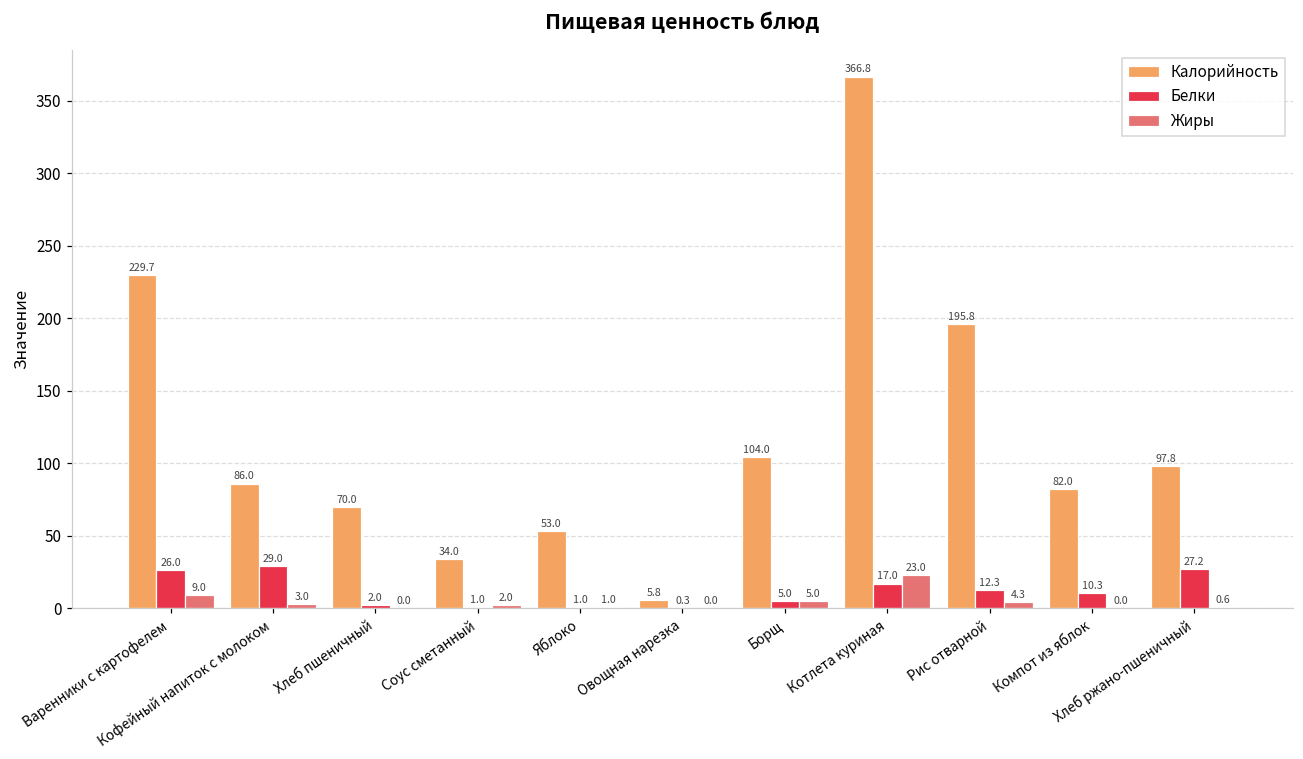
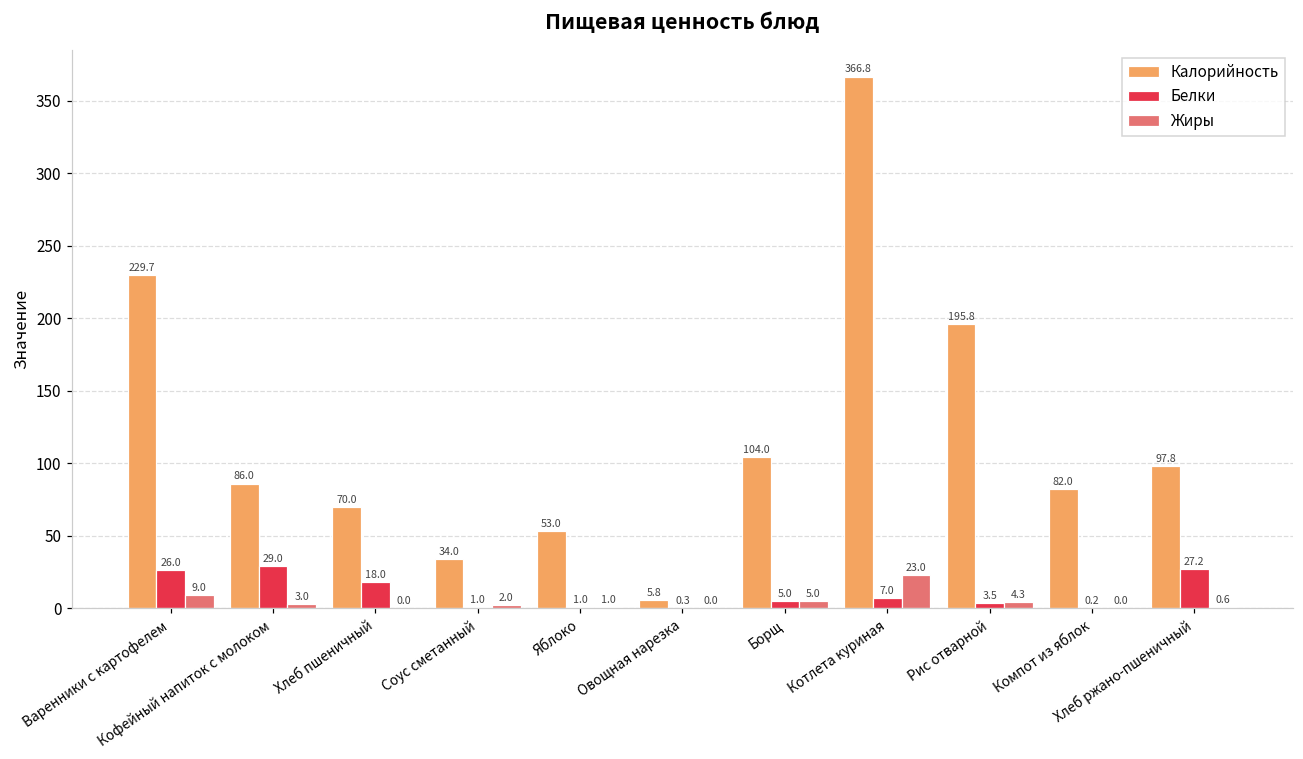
Белки, Хлеб пшеничный: 2.0 -> 18.0
Белки, Котлета куриная: 17.0 -> 7.0
Белки, Рис отварной: 12.3 -> 3.5
Белки, Компот из яблок: 10.3 -> 0.2
